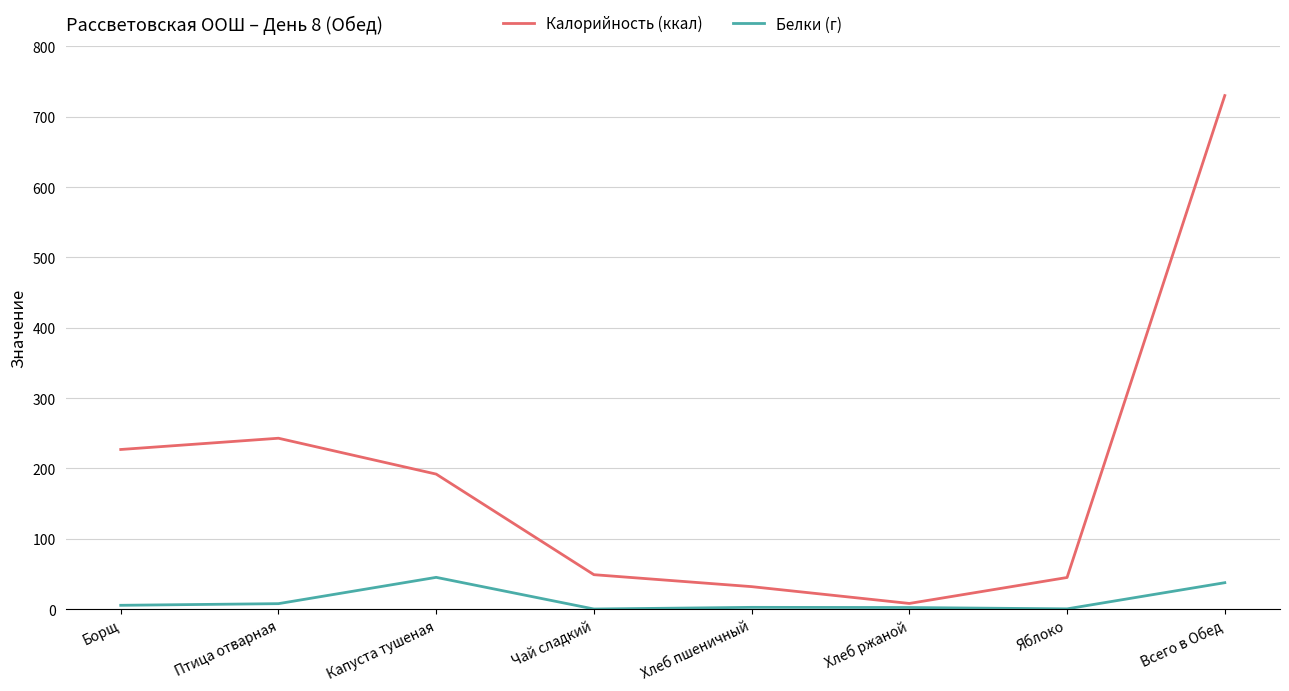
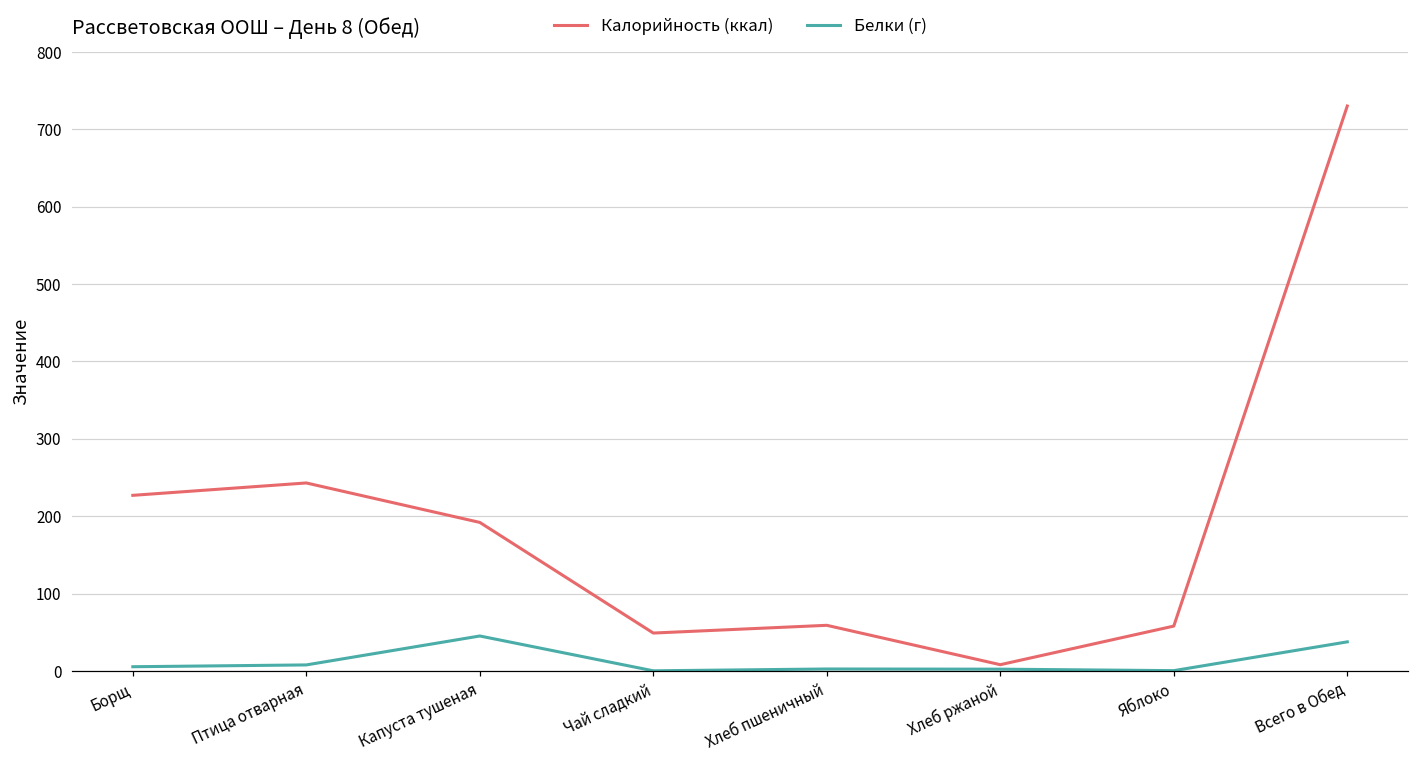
Калорийность (ккал), Хлеб пшеничный: 30 -> 60
Калорийность (ккал), Яблоко: 50 -> 60
